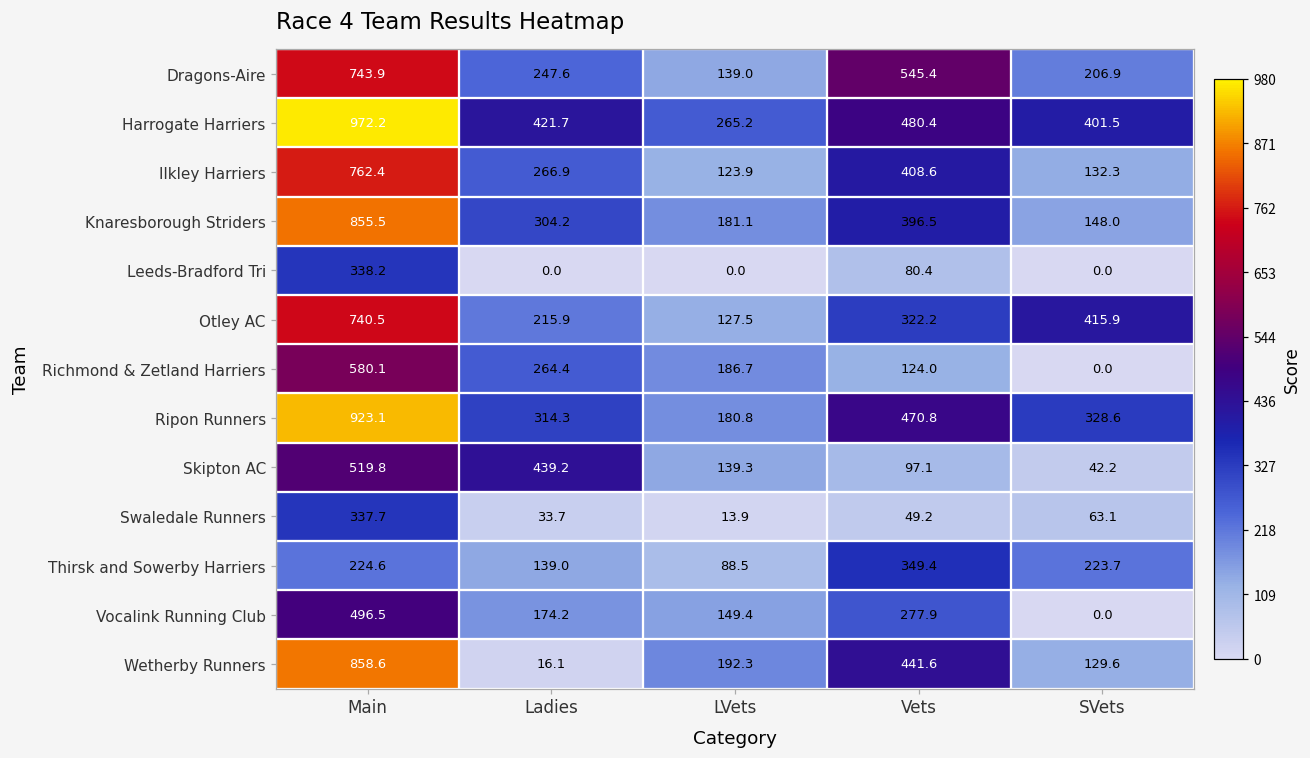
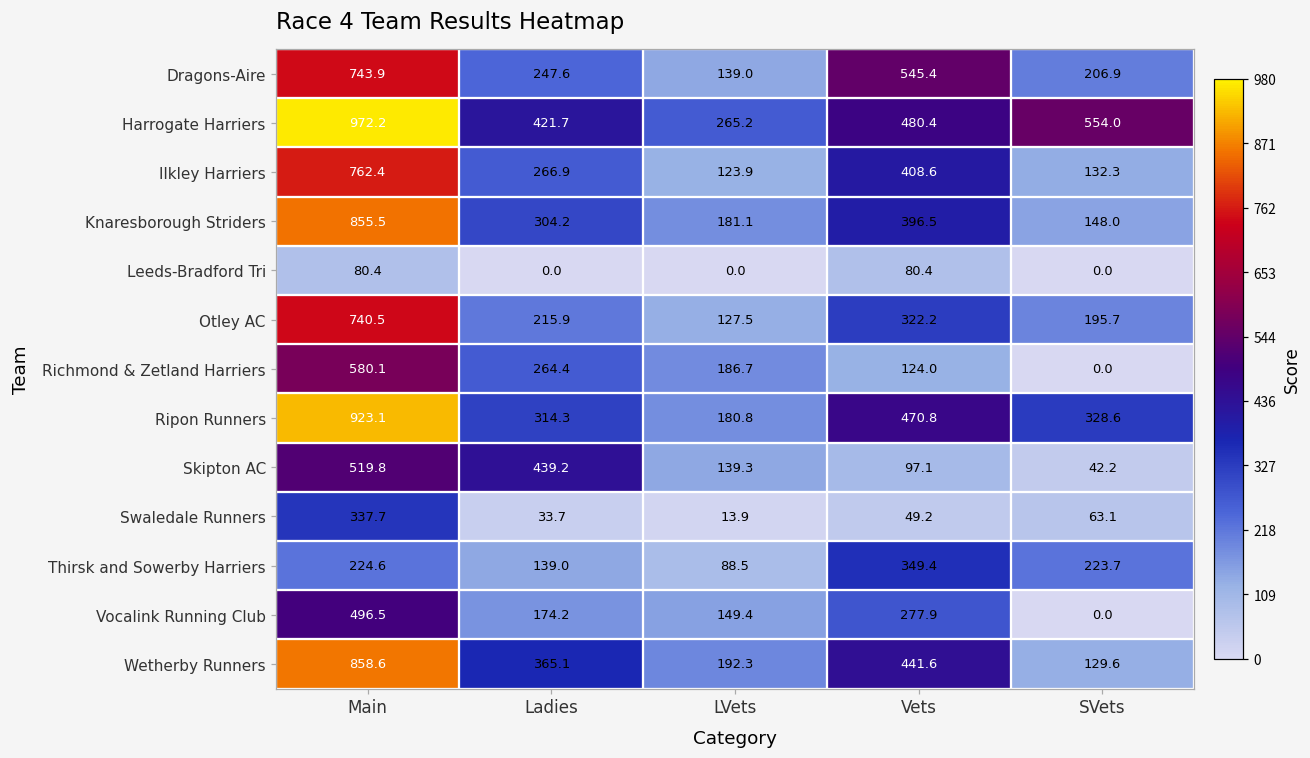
Harrogate Harriers, SVets: 401.5 -> 554.0
Leeds-Bradford Tri, Main: 338.2 -> 80.4
Otley AC, SVets: 415.9 -> 195.7
Wetherby Runners, Ladies: 16.1 -> 365.1
